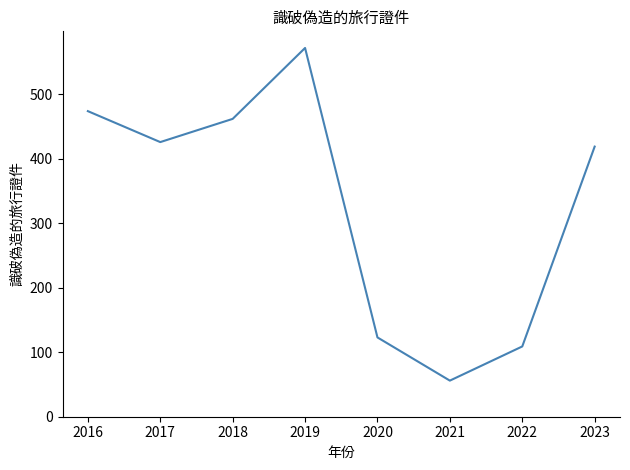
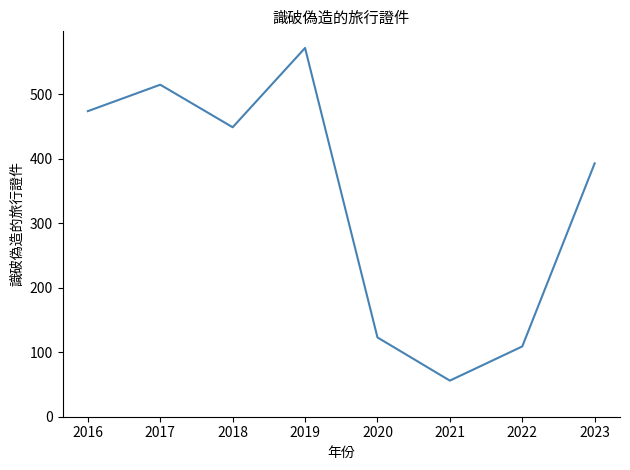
2017: 430 -> 520
2018: 460 -> 450
2023: 420 -> 390
